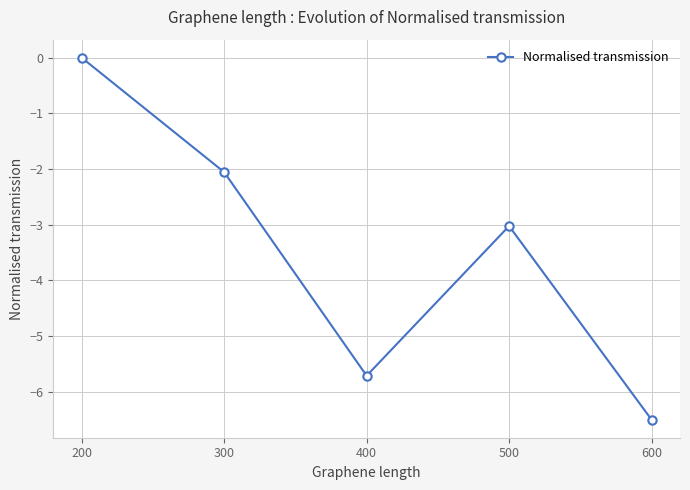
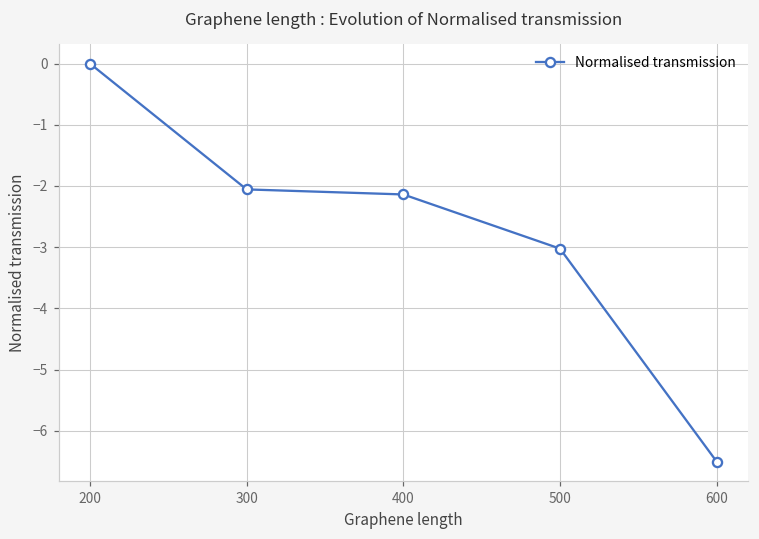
400: -5.7 -> -2.1
